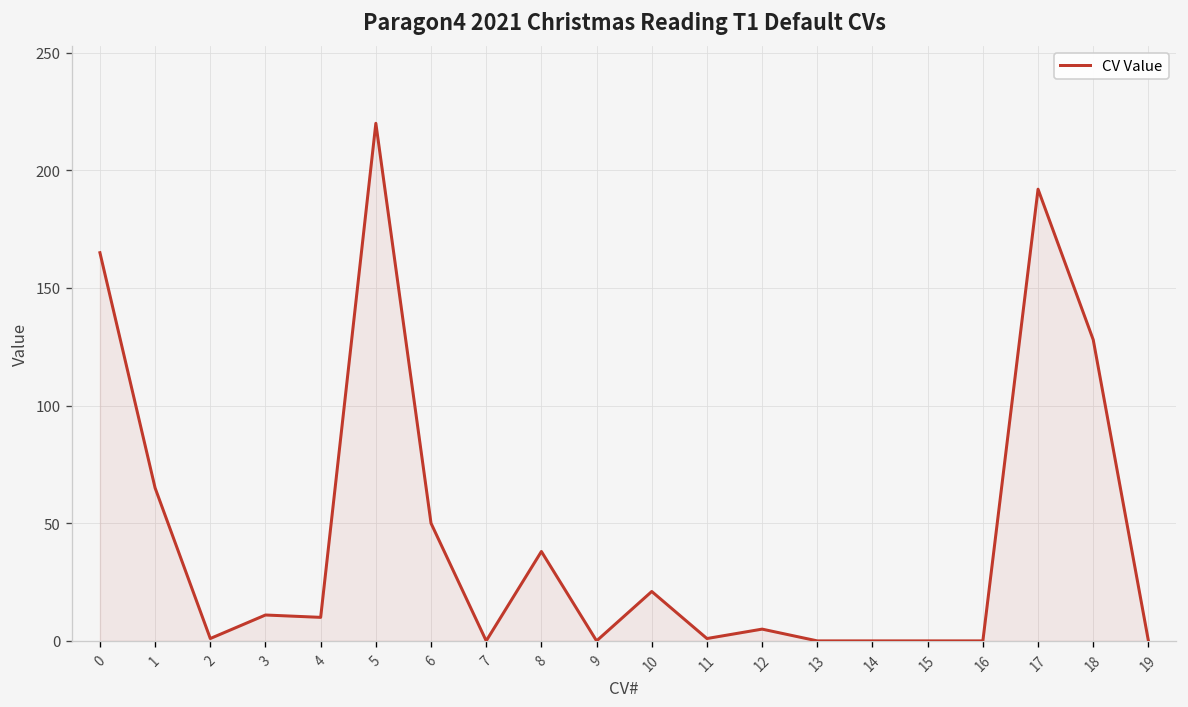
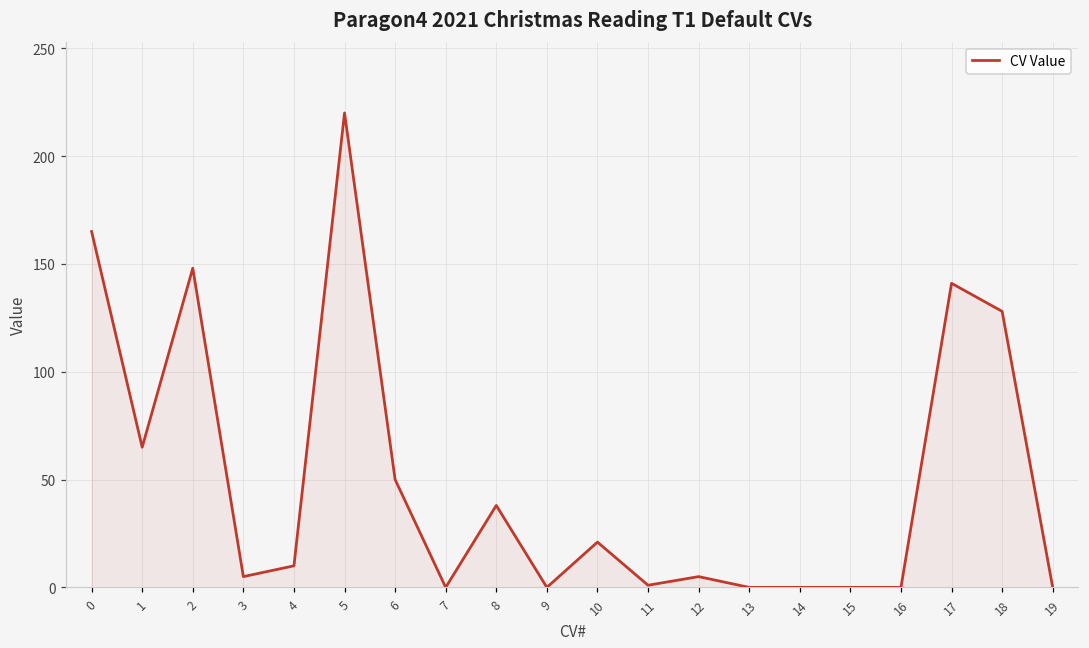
2: 1 -> 148
3: 11 -> 5
17: 192 -> 141
